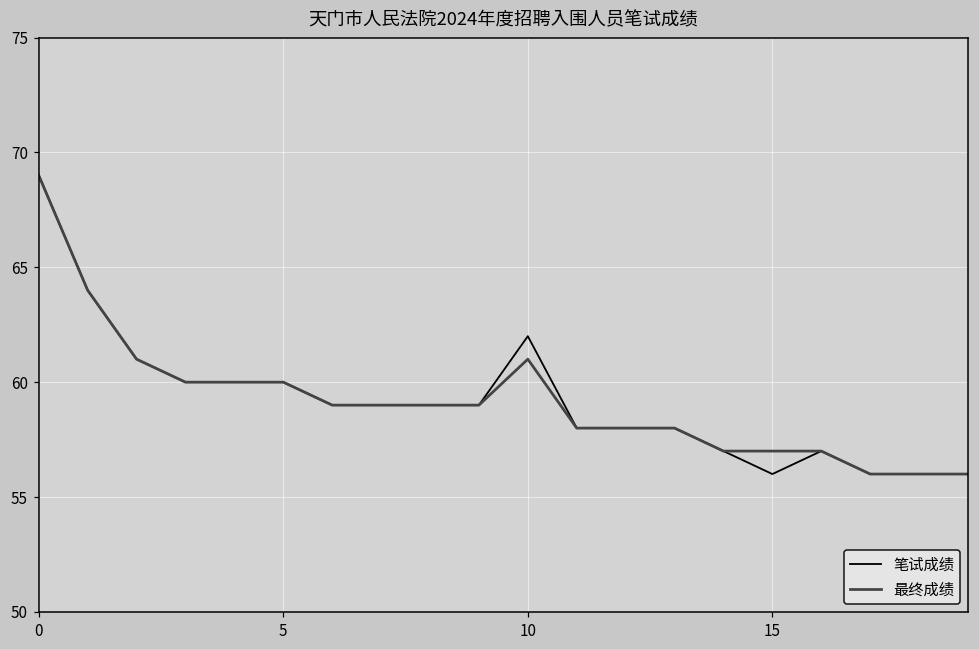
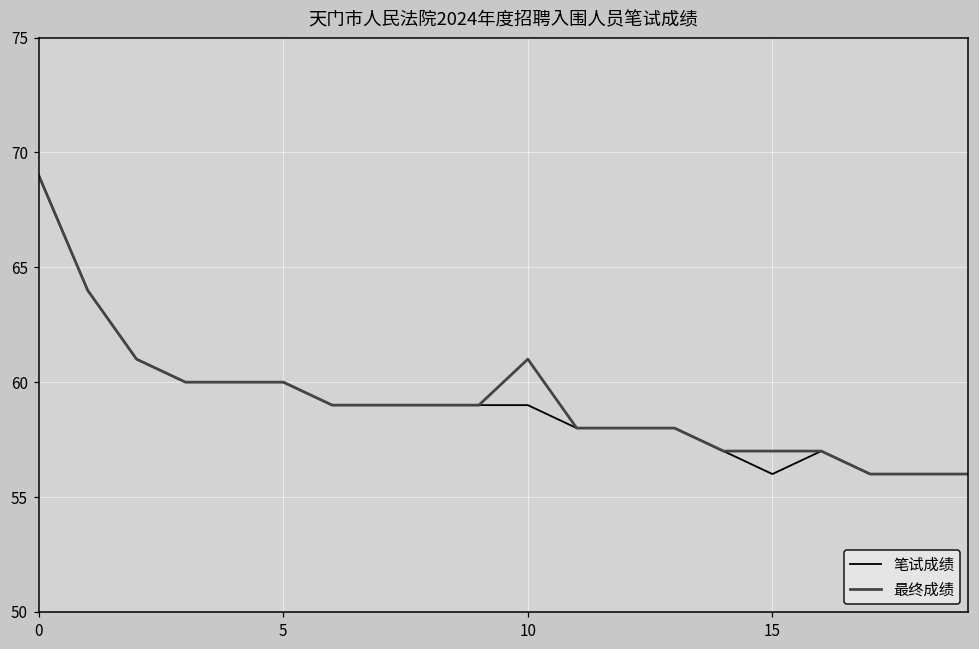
笔试成绩, 10: 62 -> 59
